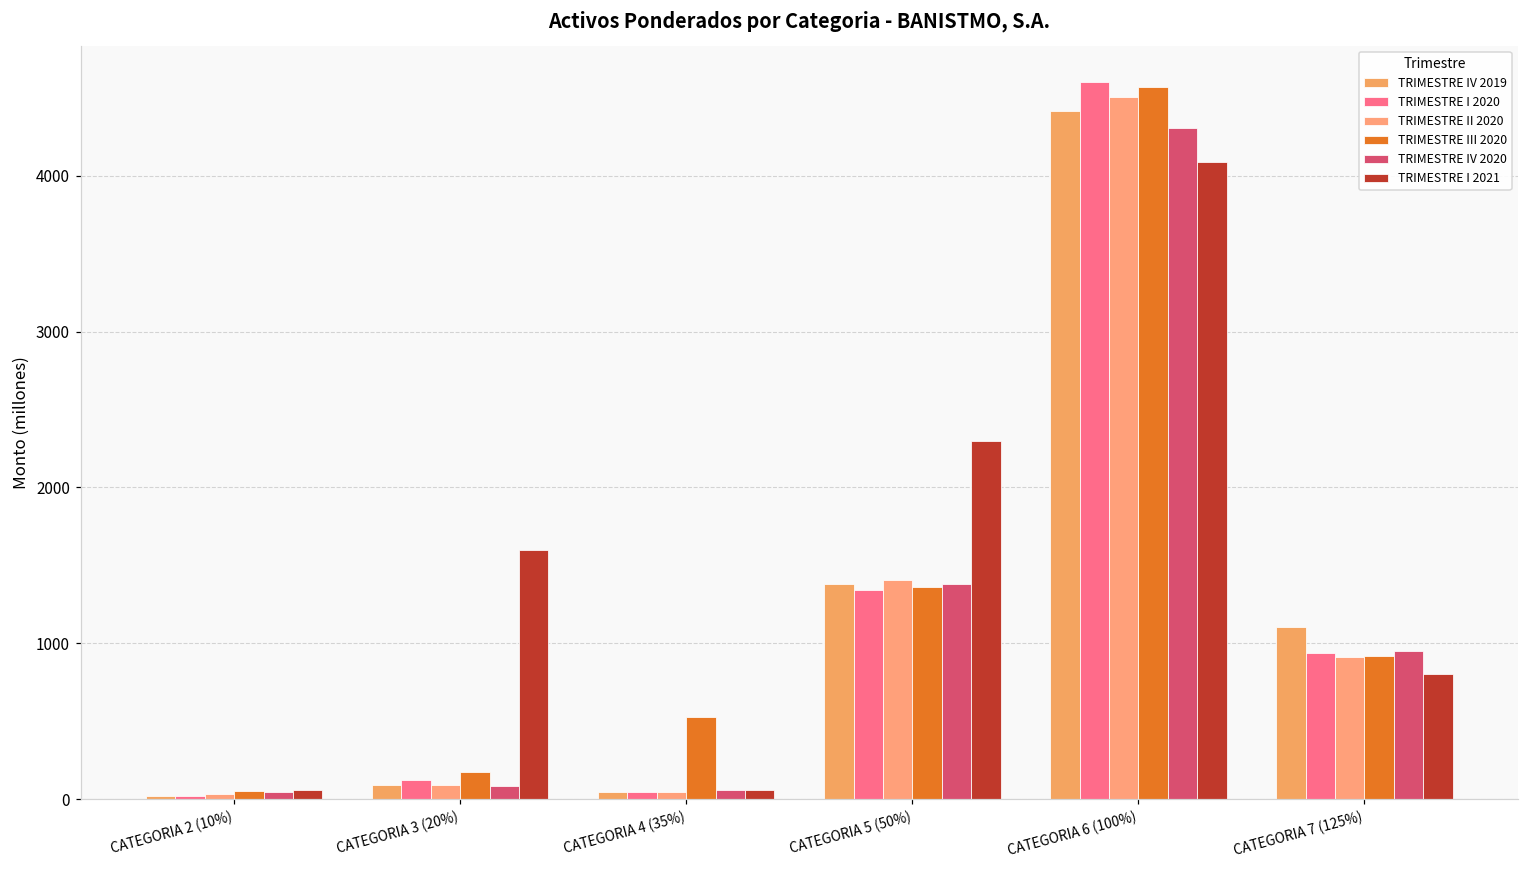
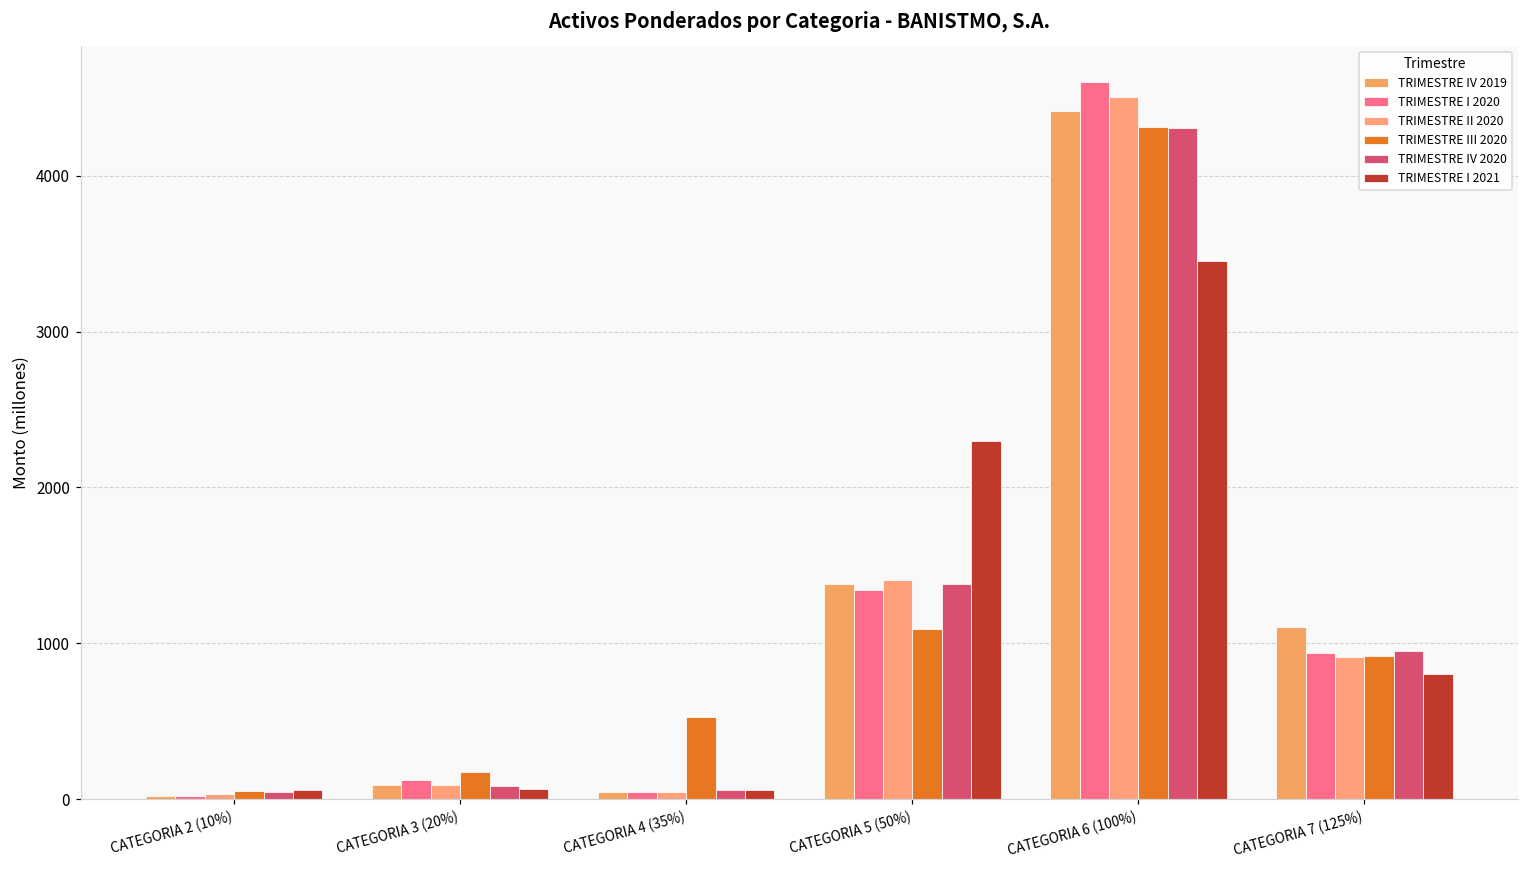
TRIMESTRE I 2021, CATEGORIA 3 (20%): 1600 -> 60
TRIMESTRE III 2020, CATEGORIA 5 (50%): 1360 -> 1090
TRIMESTRE III 2020, CATEGORIA 6 (100%): 4570 -> 4310
TRIMESTRE I 2021, CATEGORIA 6 (100%): 4090 -> 3450
